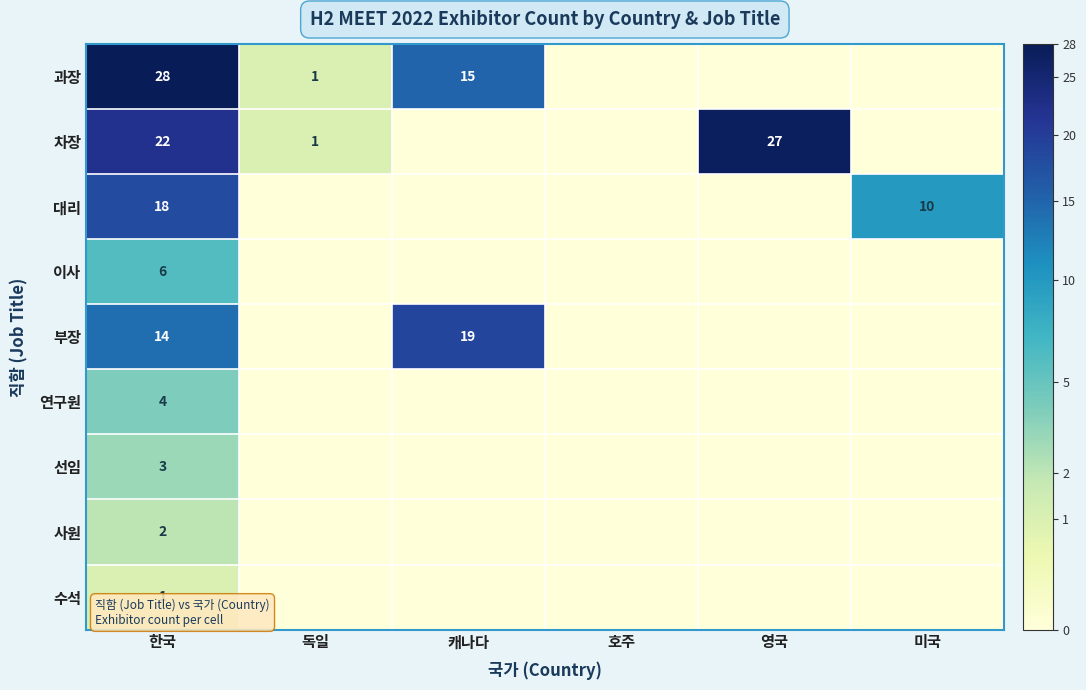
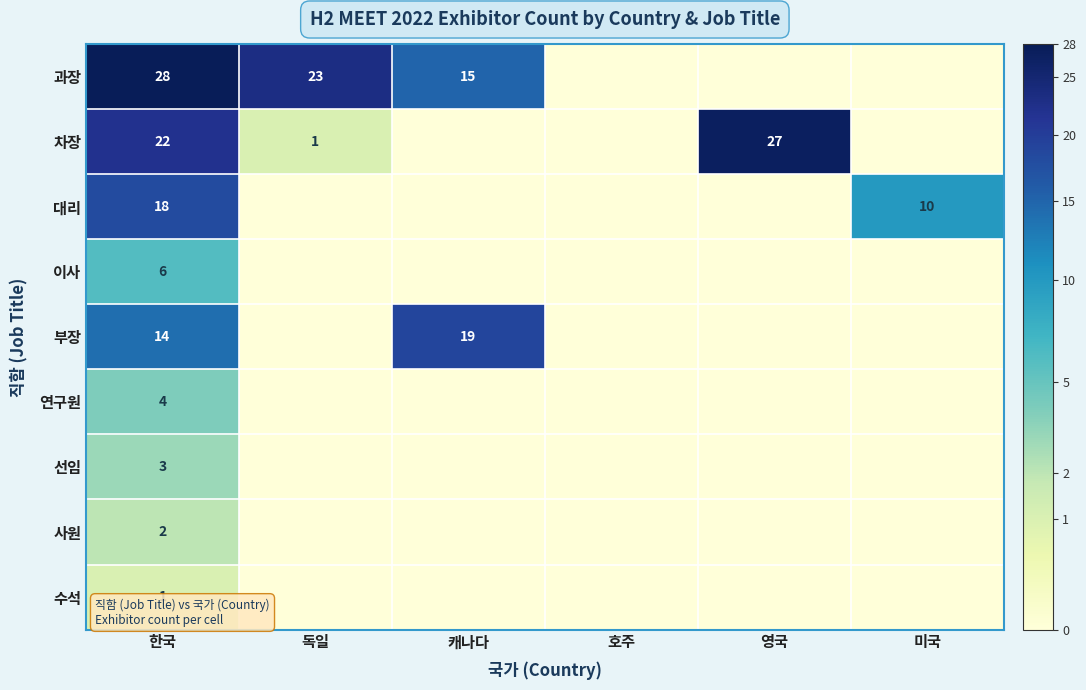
과장, 독일: 1 -> 23
